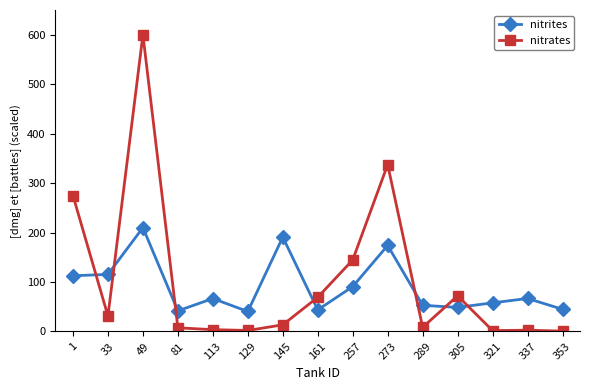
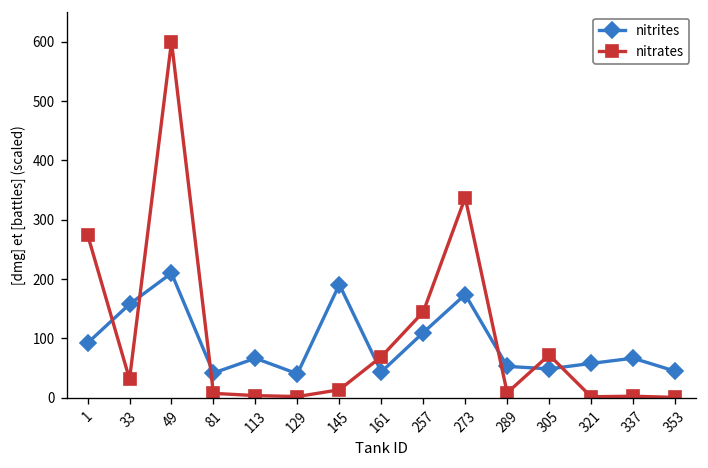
nitrites, 1: 110 -> 90
nitrites, 33: 120 -> 160
nitrites, 257: 90 -> 110
